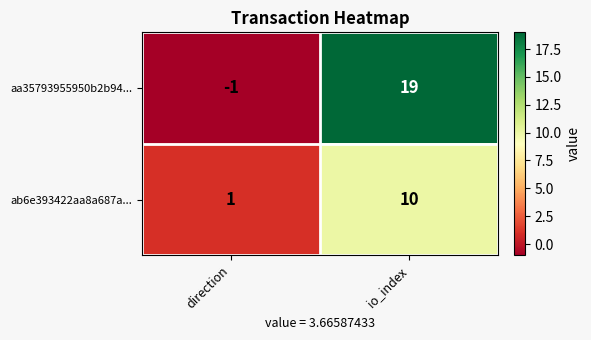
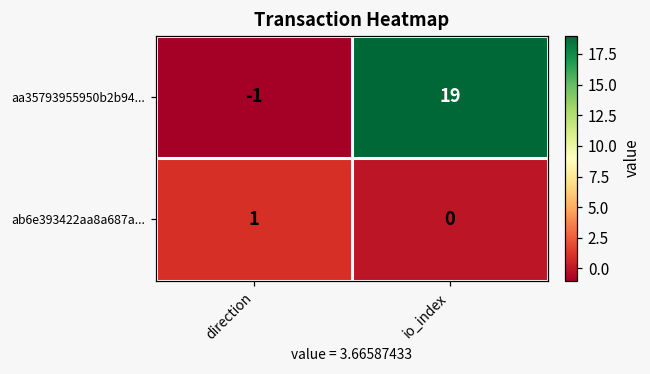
ab6e393422aa8a687a..., io_index: 10 -> 0
